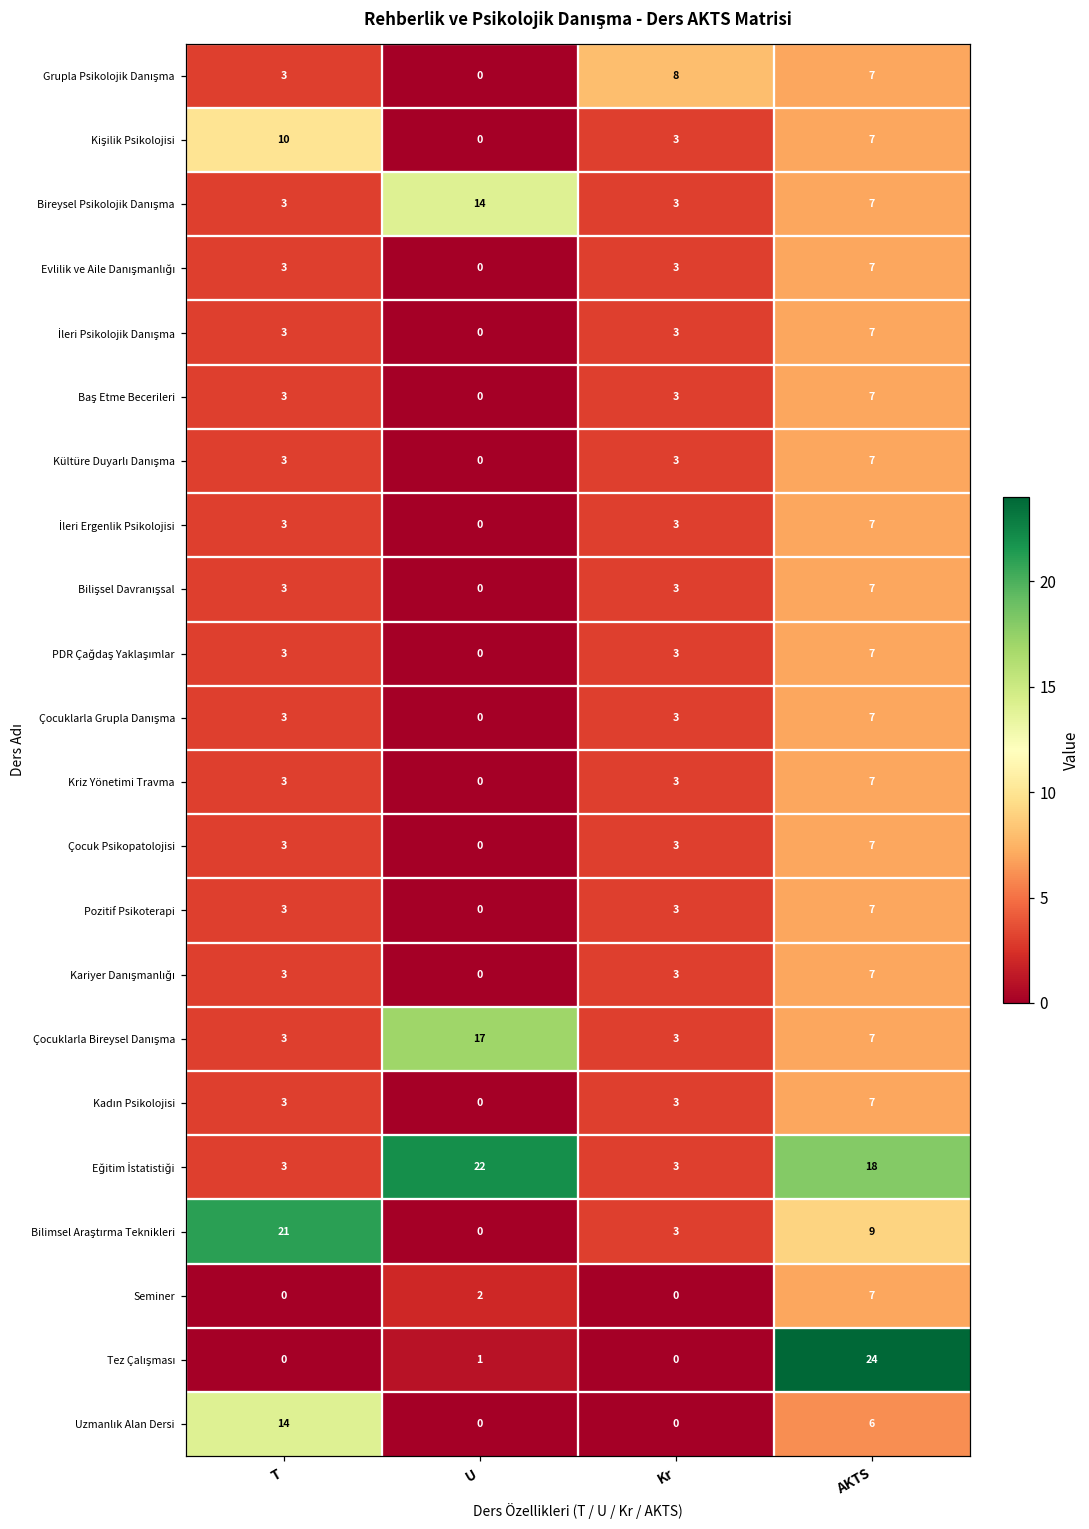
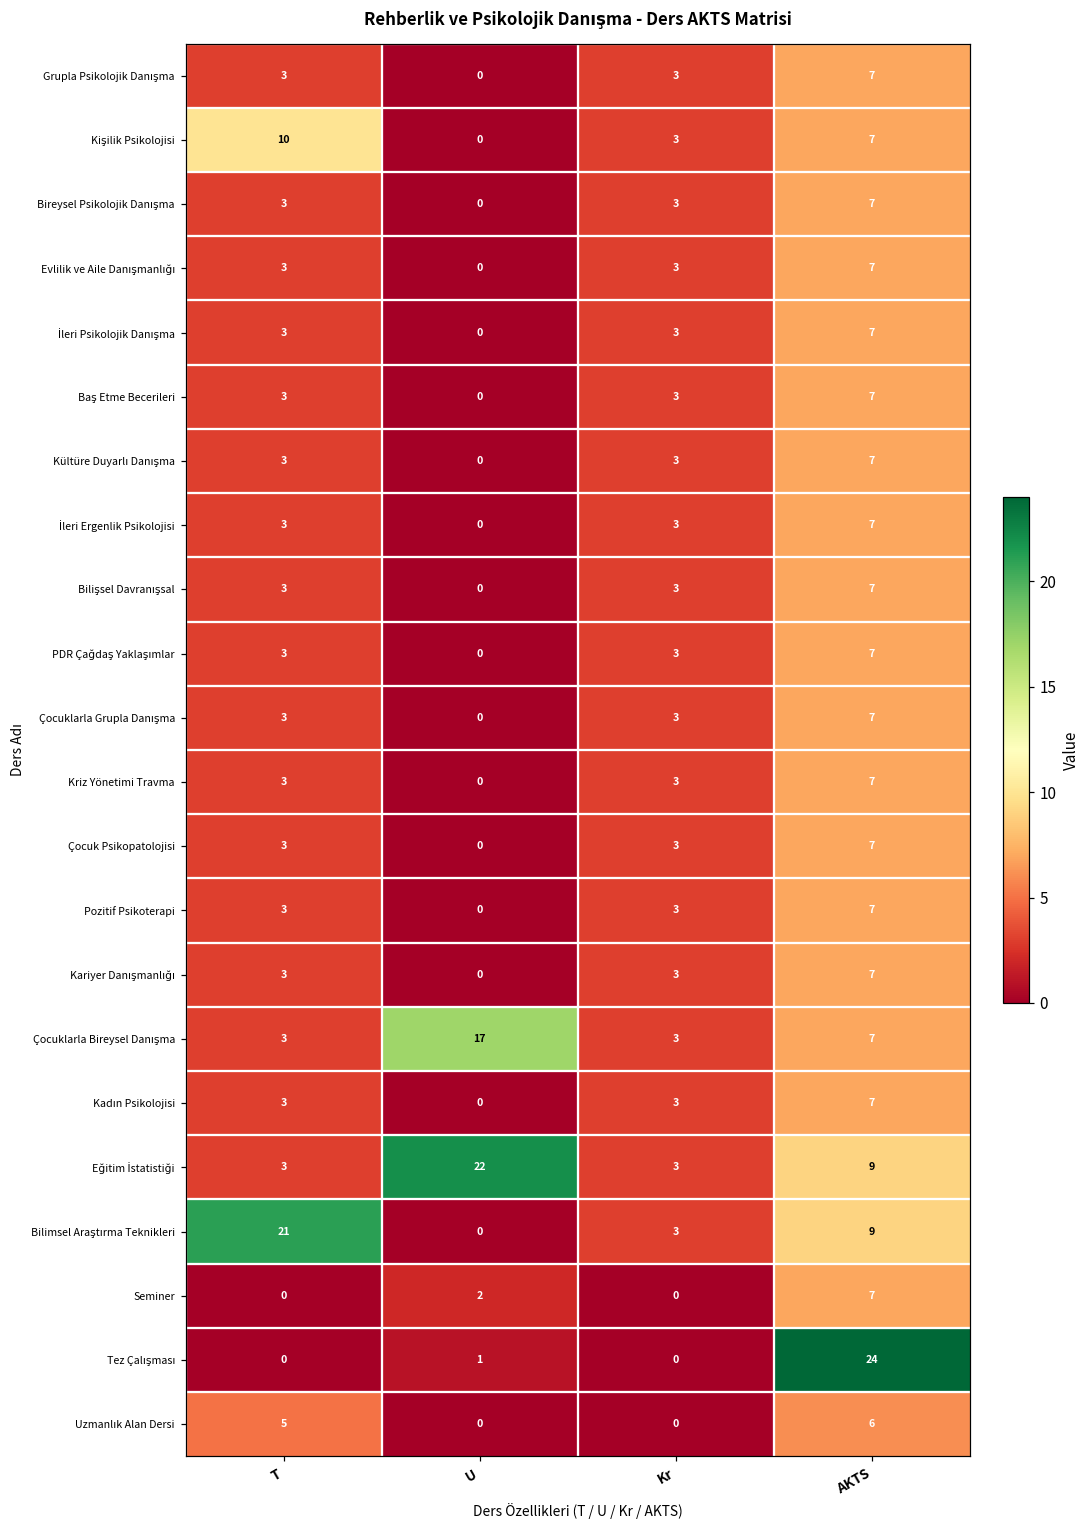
Grupla Psikolojik Danışma, Kr: 8 -> 3
Bireysel Psikolojik Danışma, U: 14 -> 0
Eğitim İstatistiği, AKTS: 18 -> 9
Uzmanlık Alan Dersi, T: 14 -> 5
